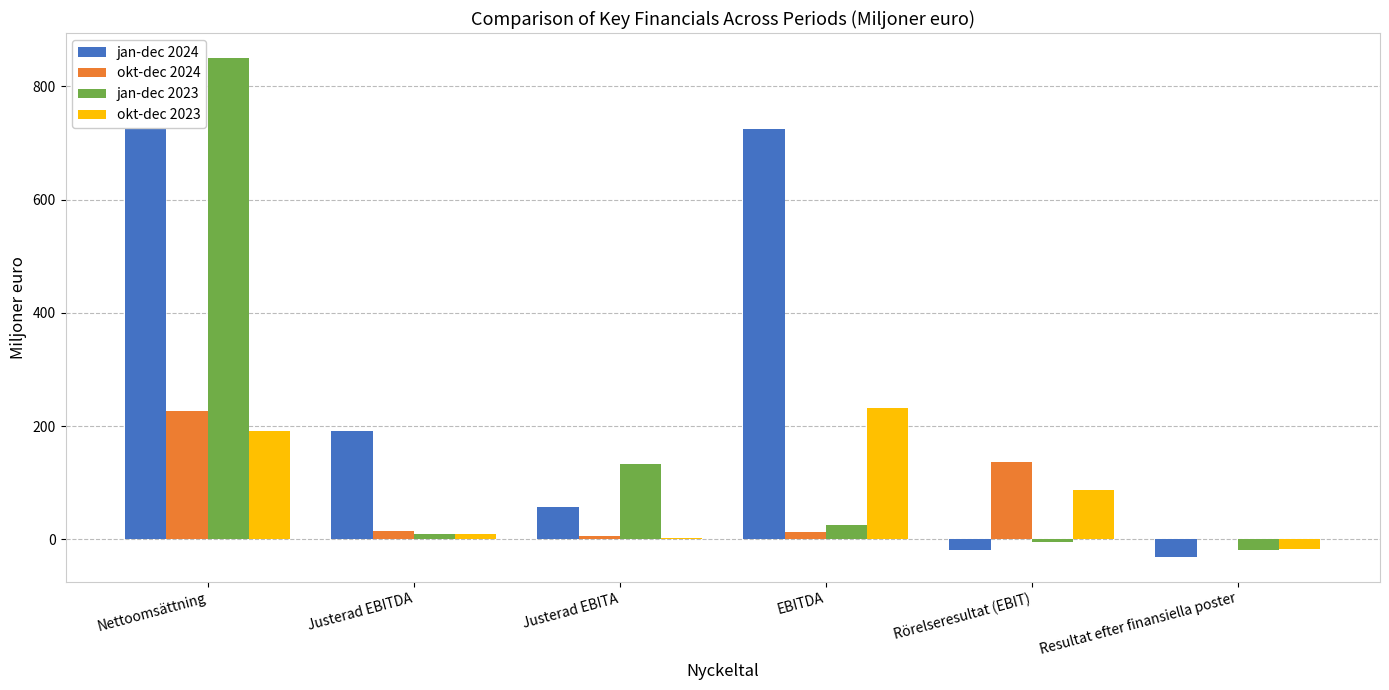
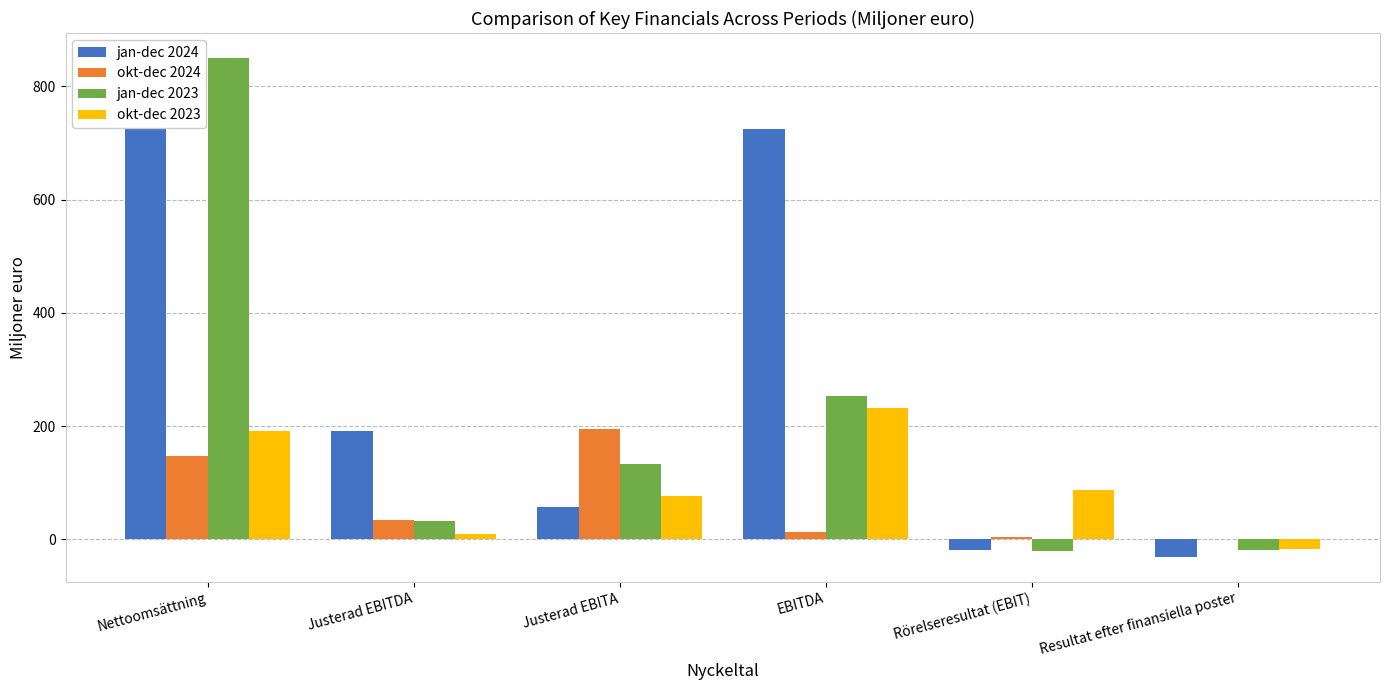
okt-dec 2024, Nettoomsättning: 230 -> 150
okt-dec 2024, Justerad EBITDA: 10 -> 30
jan-dec 2023, Justerad EBITDA: 10 -> 30
okt-dec 2024, Justerad EBITA: 10 -> 190
okt-dec 2023, Justerad EBITA: 0 -> 80
jan-dec 2023, EBITDA: 20 -> 250
okt-dec 2024, Rörelseresultat (EBIT): 140 -> 0
jan-dec 2023, Rörelseresultat (EBIT): -10 -> -20
